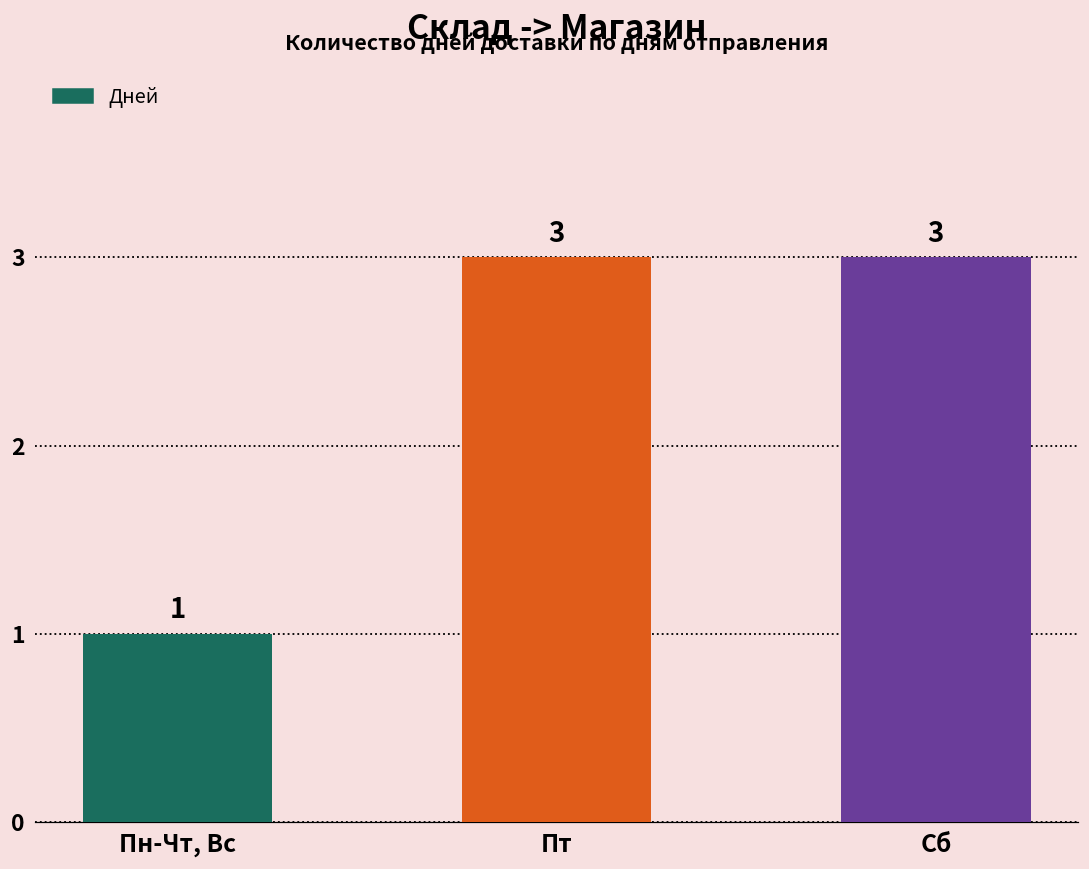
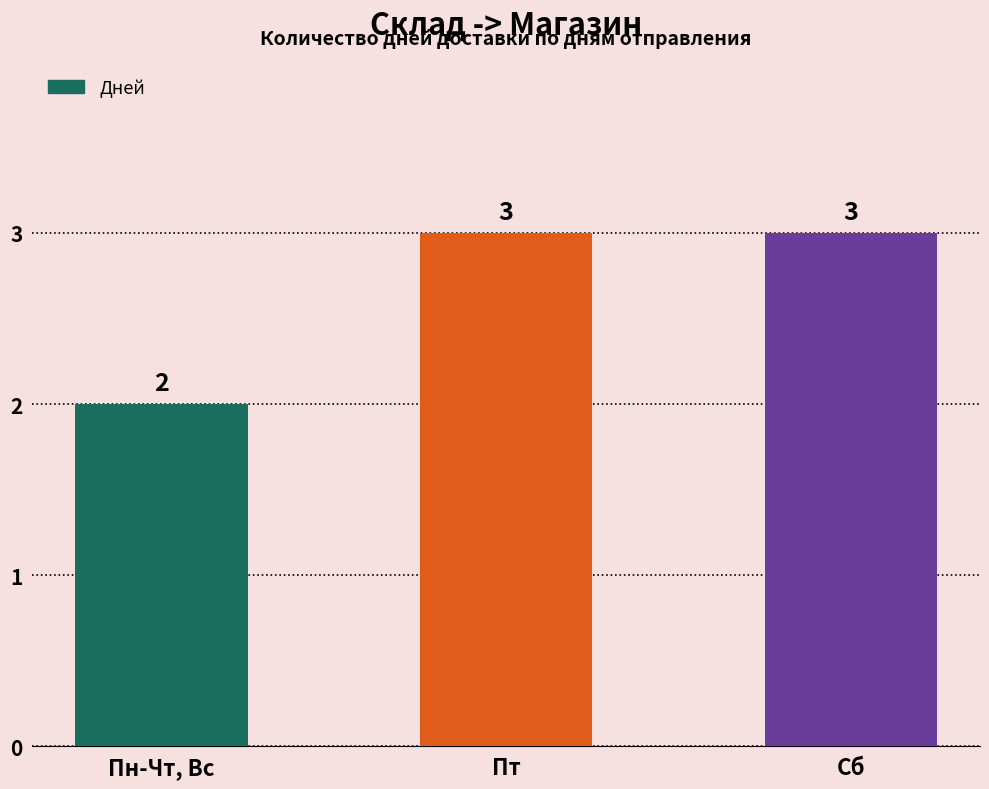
Пн-Чт, Вс: 1 -> 2
